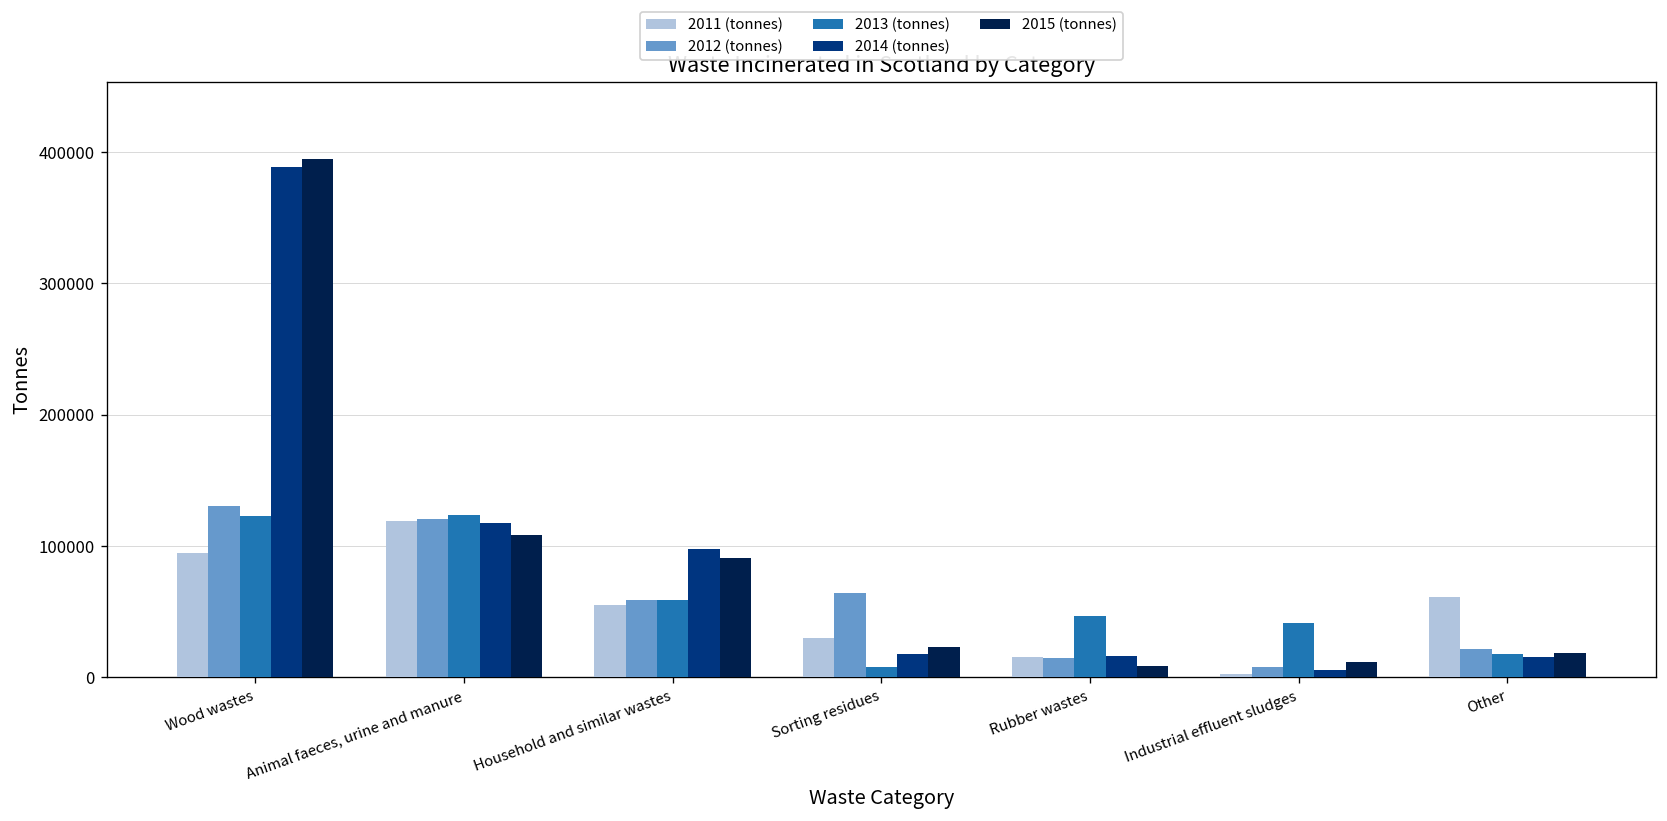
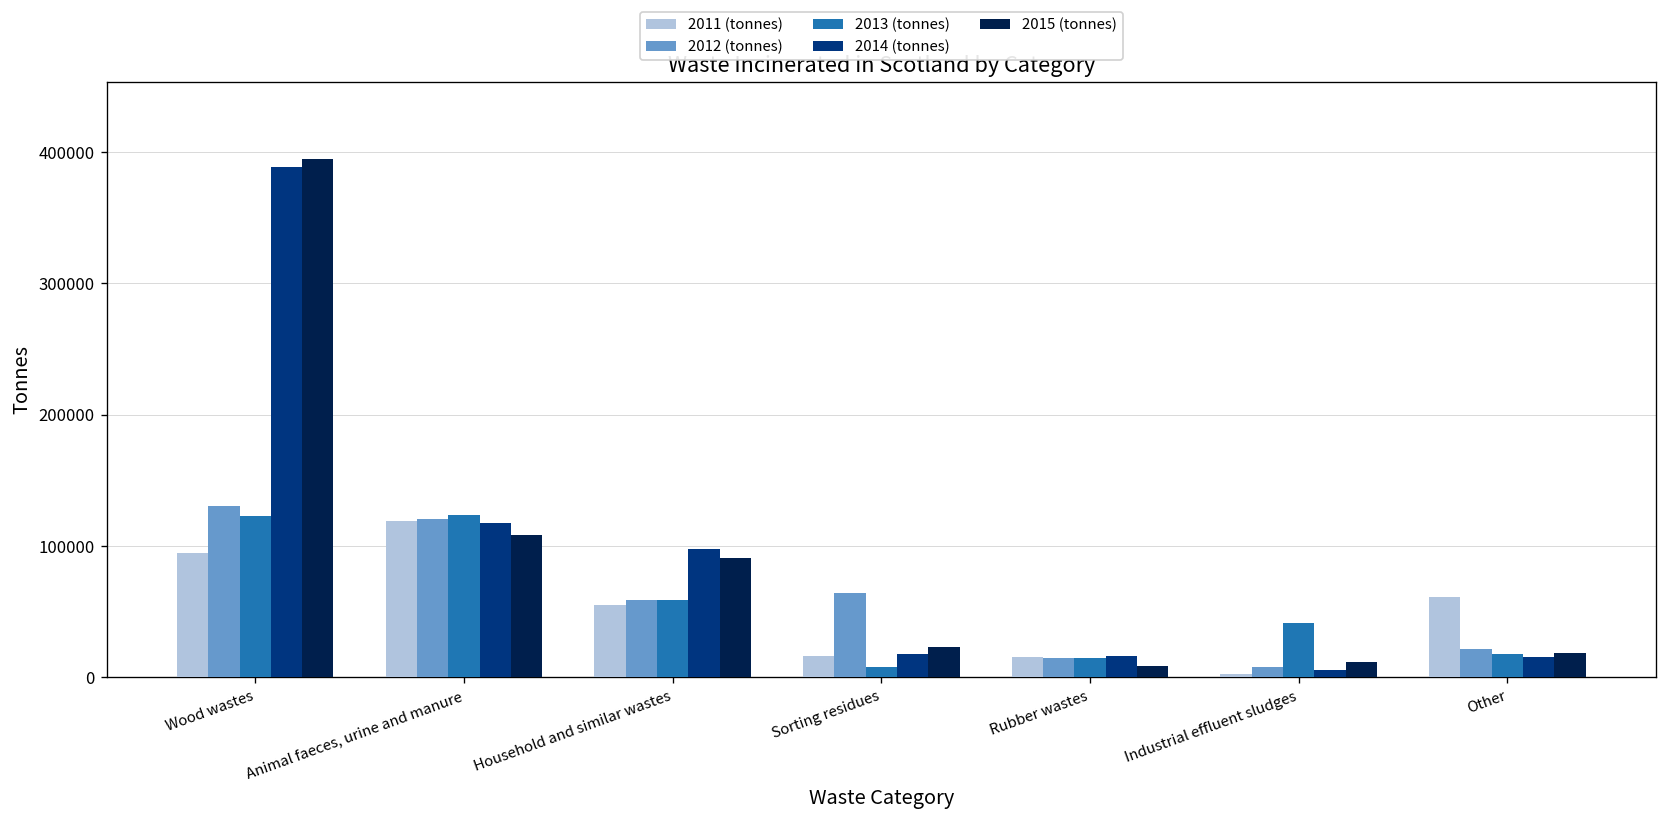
2011 (tonnes), Sorting residues: 30000 -> 16000
2013 (tonnes), Rubber wastes: 47000 -> 15000
